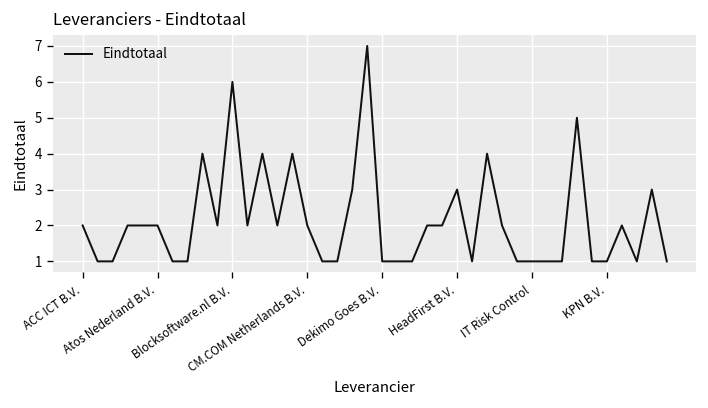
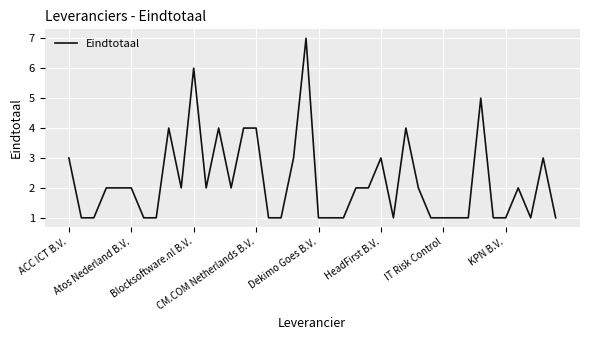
ACC ICT B.V.: 2 -> 3
CM.COM Netherlands B.V.: 2 -> 4
